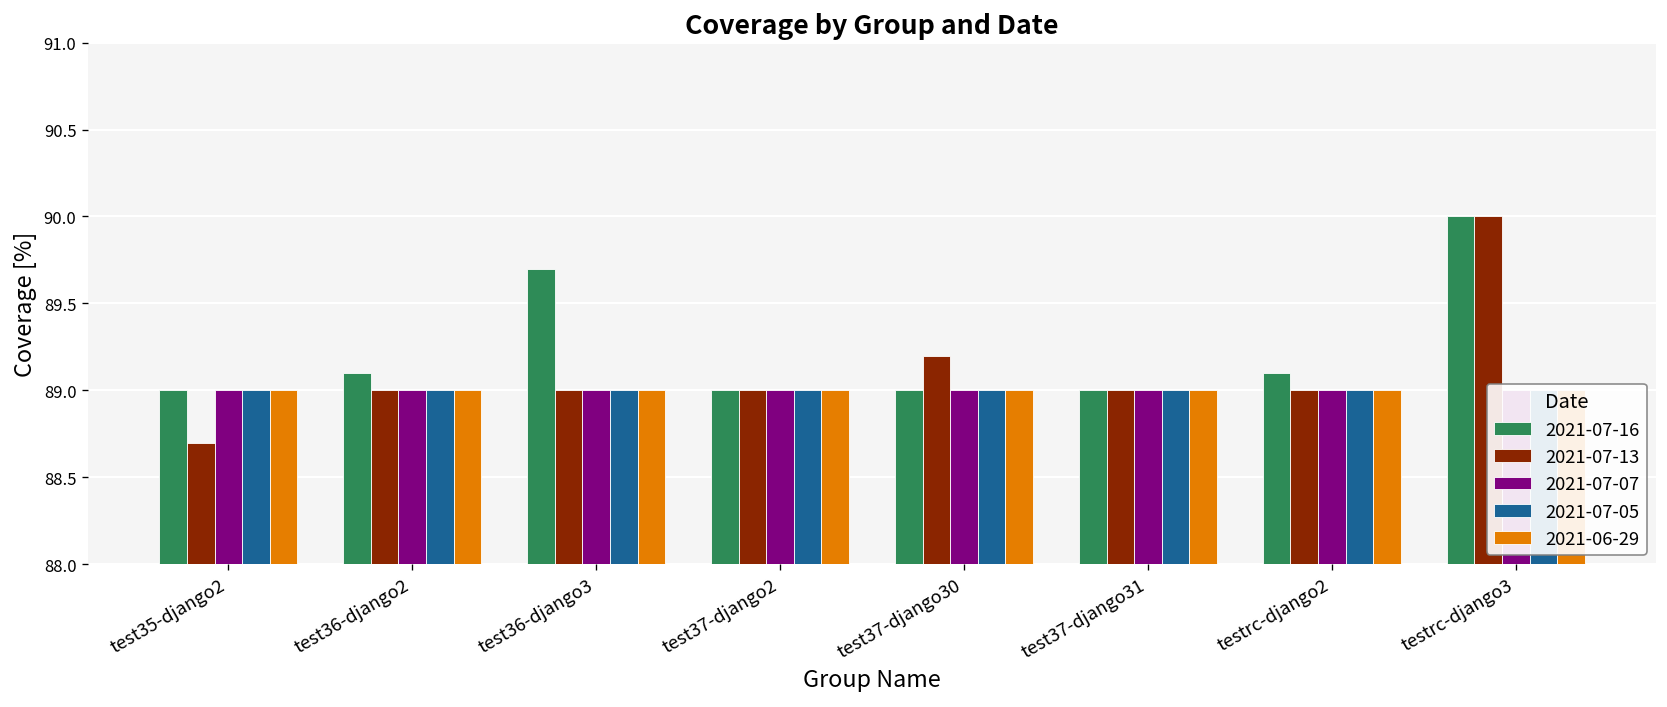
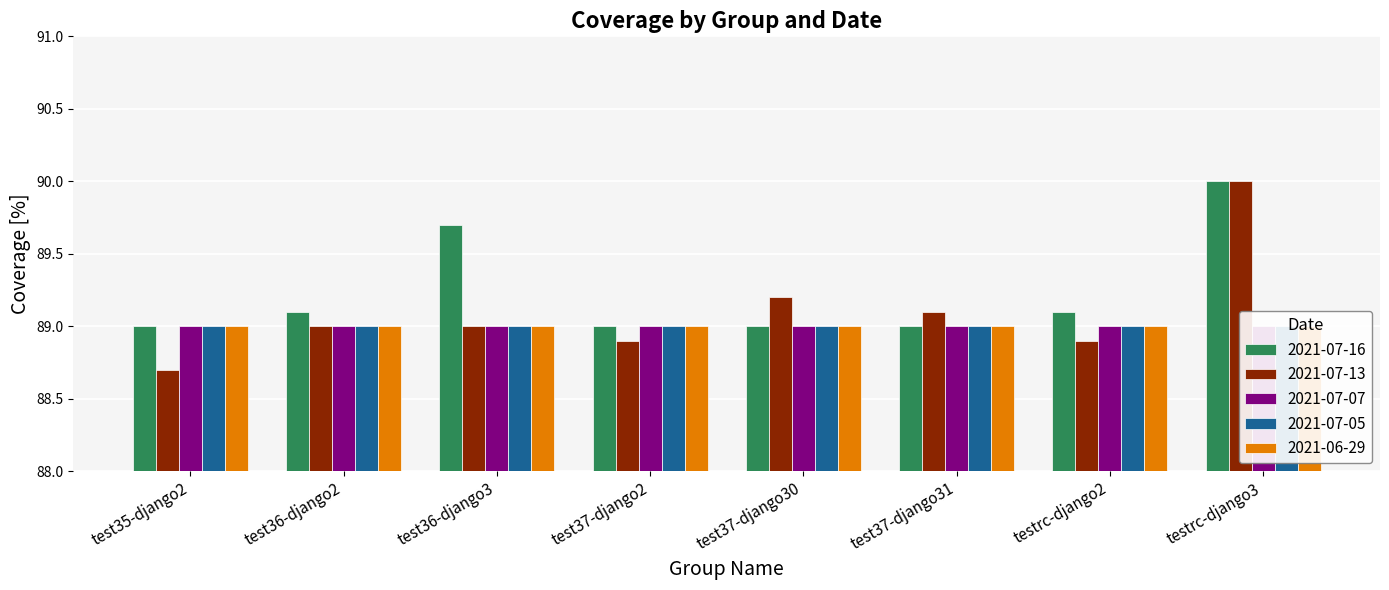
2021-07-13, test37-django2: 89.0 -> 88.9
2021-07-13, test37-django31: 89.0 -> 89.1
2021-07-13, testrc-django2: 89.0 -> 88.9
